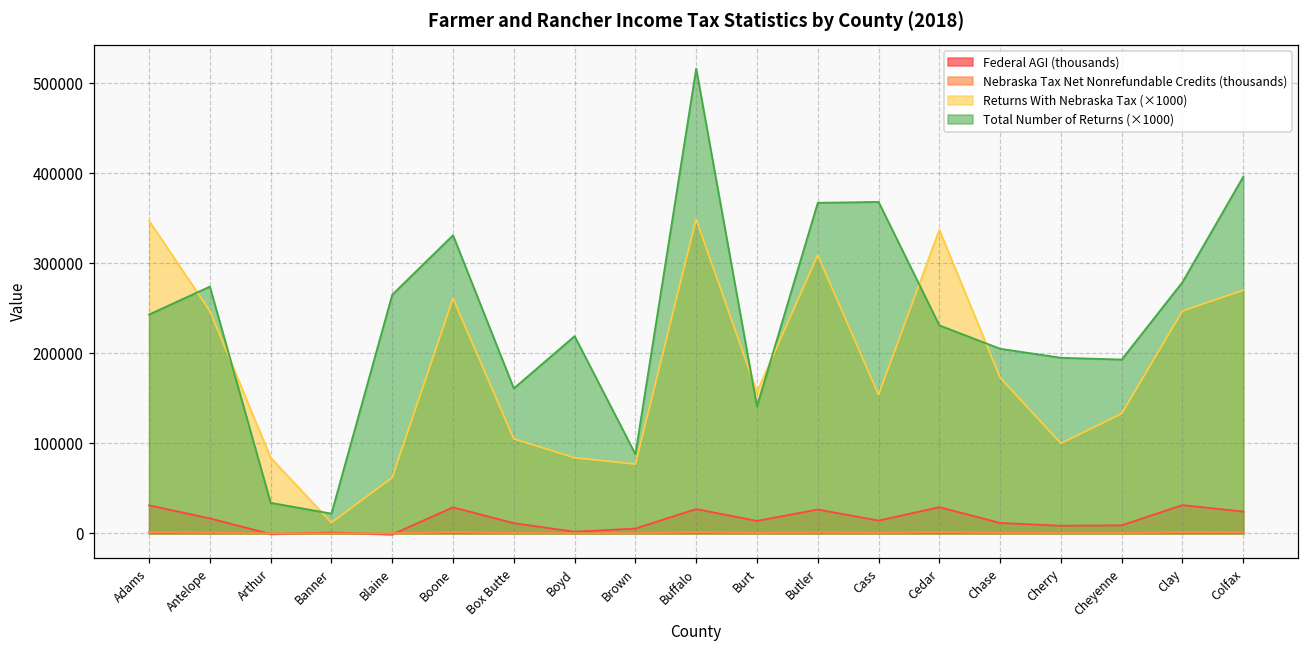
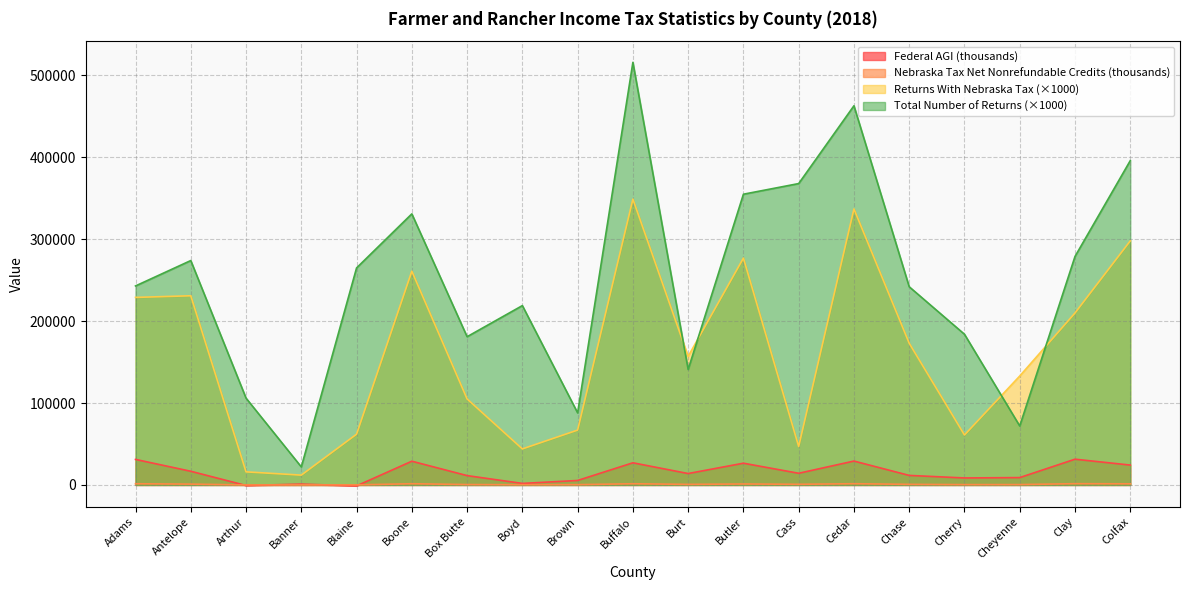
Returns With Nebraska Tax (×1000), Adams: 350000 -> 230000
Returns With Nebraska Tax (×1000), Antelope: 250000 -> 230000
Returns With Nebraska Tax (×1000), Arthur: 80000 -> 20000
Total Number of Returns (×1000), Arthur: 30000 -> 110000
Total Number of Returns (×1000), Box Butte: 160000 -> 180000
Returns With Nebraska Tax (×1000), Boyd: 80000 -> 40000
Returns With Nebraska Tax (×1000), Brown: 80000 -> 70000
Returns With Nebraska Tax (×1000), Butler: 310000 -> 280000
Total Number of Returns (×1000), Butler: 370000 -> 360000
Returns With Nebraska Tax (×1000), Cass: 150000 -> 50000
Total Number of Returns (×1000), Cedar: 230000 -> 460000
Total Number of Returns (×1000), Chase: 210000 -> 240000
Returns With Nebraska Tax (×1000), Cherry: 100000 -> 60000
Total Number of Returns (×1000), Cherry: 200000 -> 180000
Total Number of Returns (×1000), Cheyenne: 190000 -> 70000
Returns With Nebraska Tax (×1000), Clay: 250000 -> 210000
Returns With Nebraska Tax (×1000), Colfax: 270000 -> 300000
